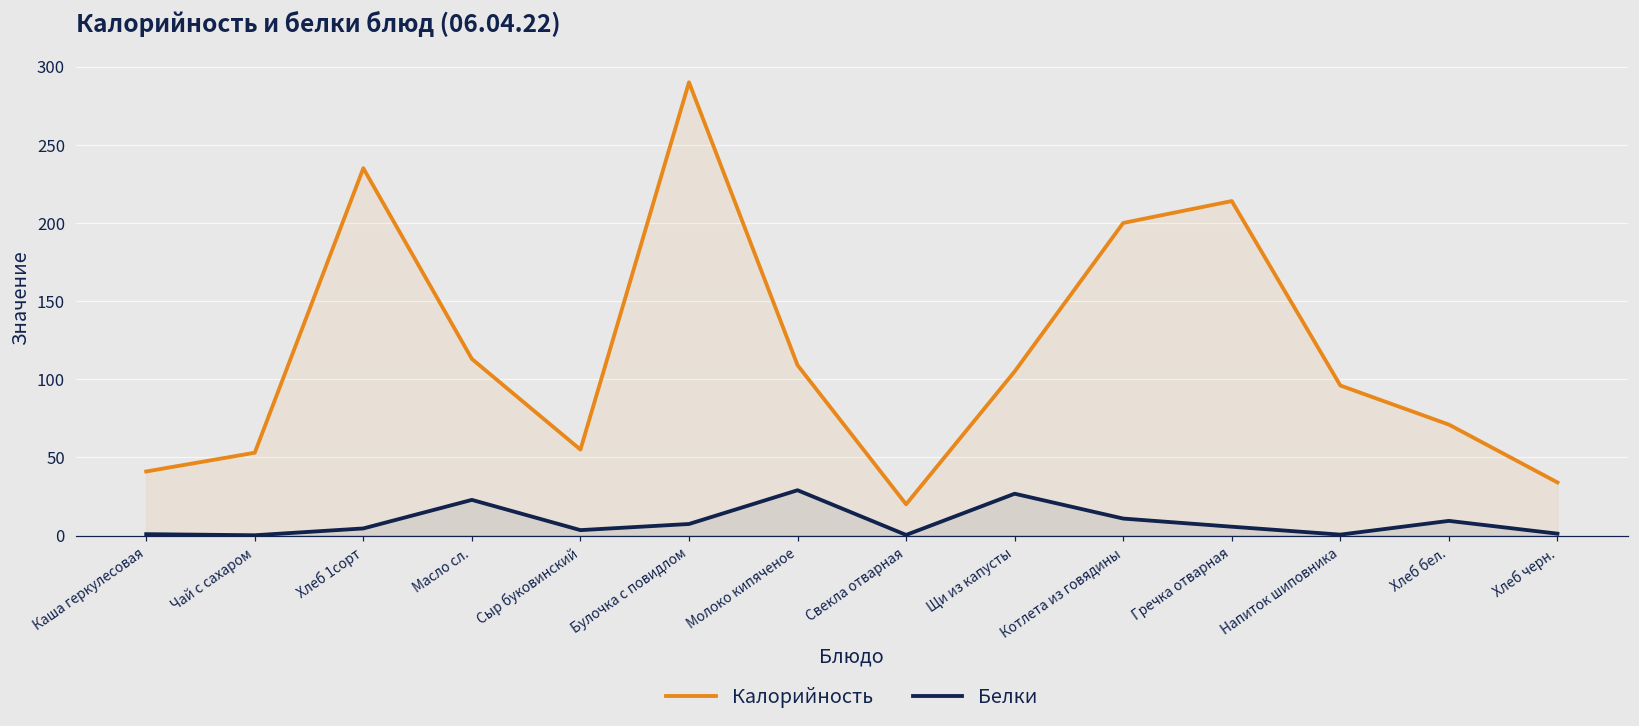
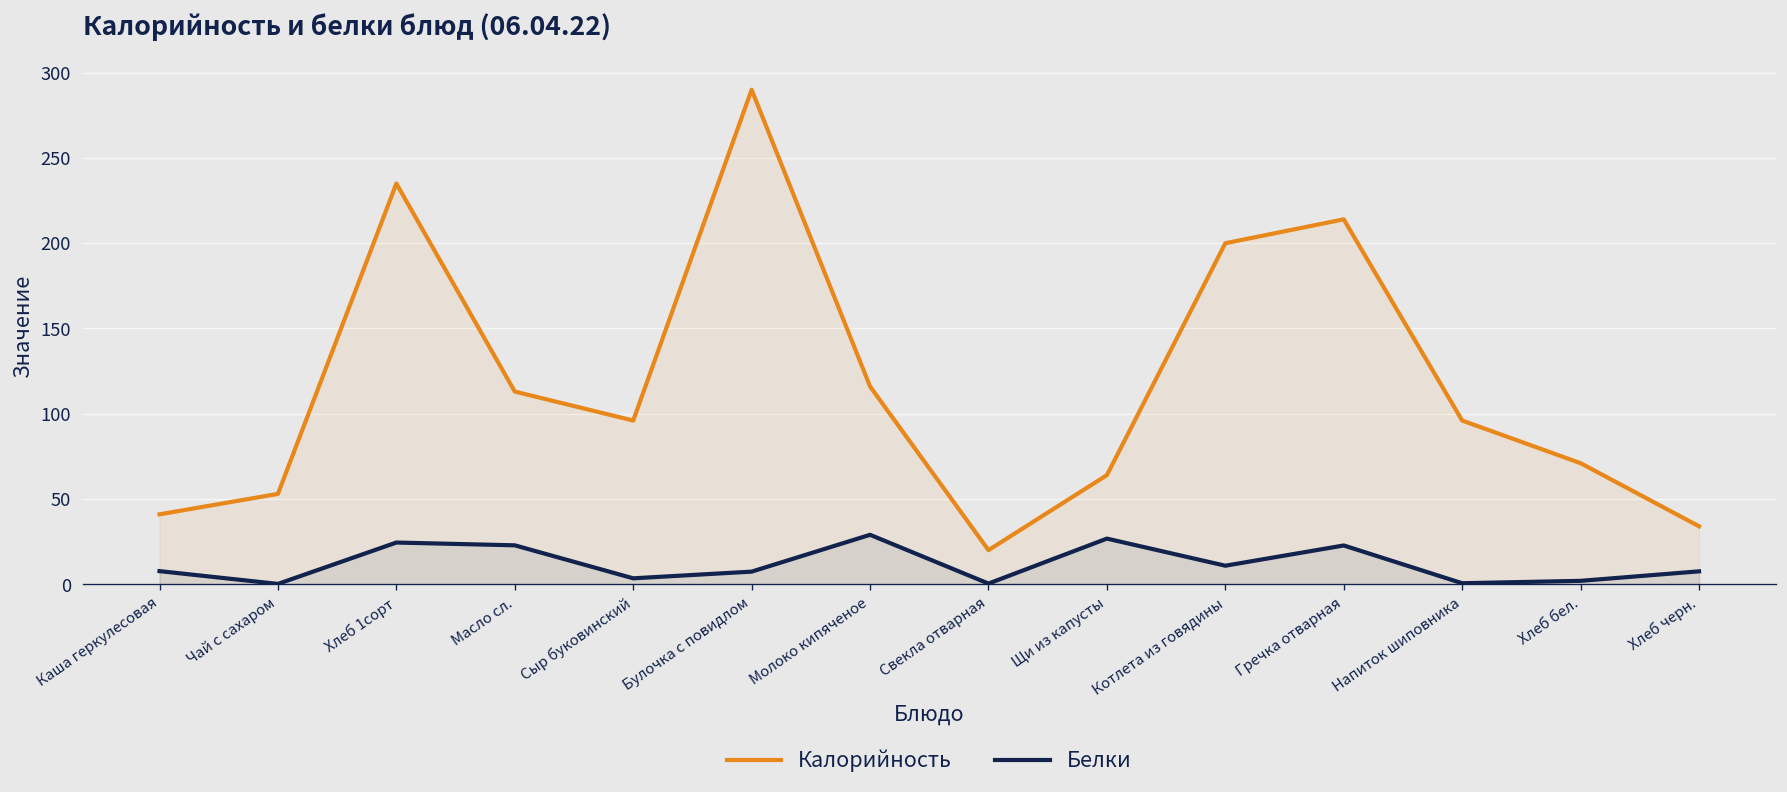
Белки, Каша геркулесовая: 1 -> 8
Белки, Хлеб 1сорт: 5 -> 24
Калорийность, Сыр буковинский: 55 -> 96
Калорийность, Молоко кипяченое: 109 -> 116
Калорийность, Щи из капусты: 105 -> 64
Белки, Гречка отварная: 6 -> 23
Белки, Хлеб бел.: 9 -> 2
Белки, Хлеб черн.: 1 -> 8
